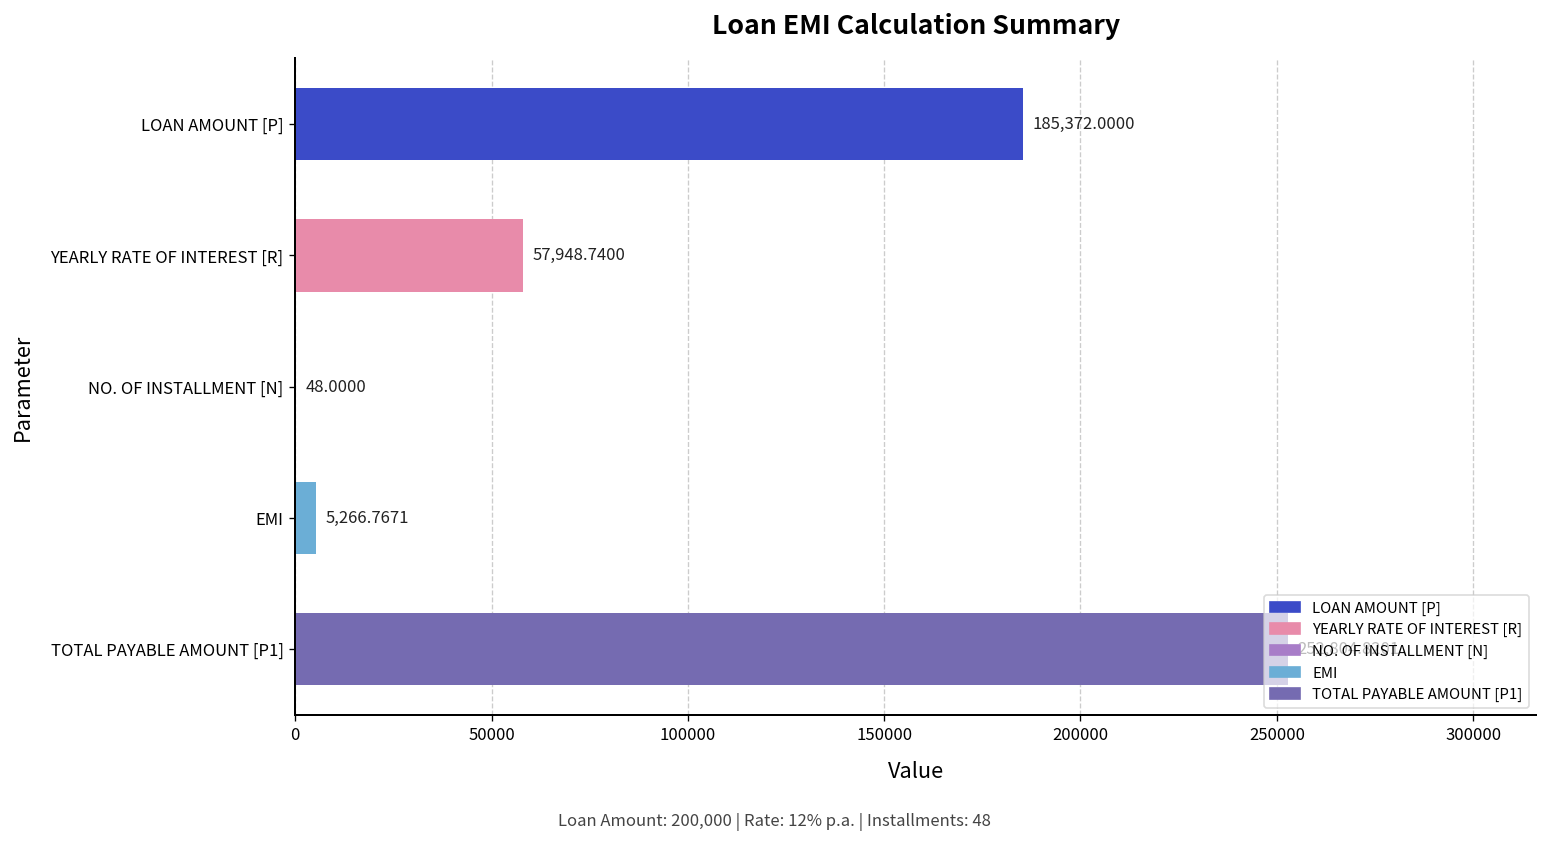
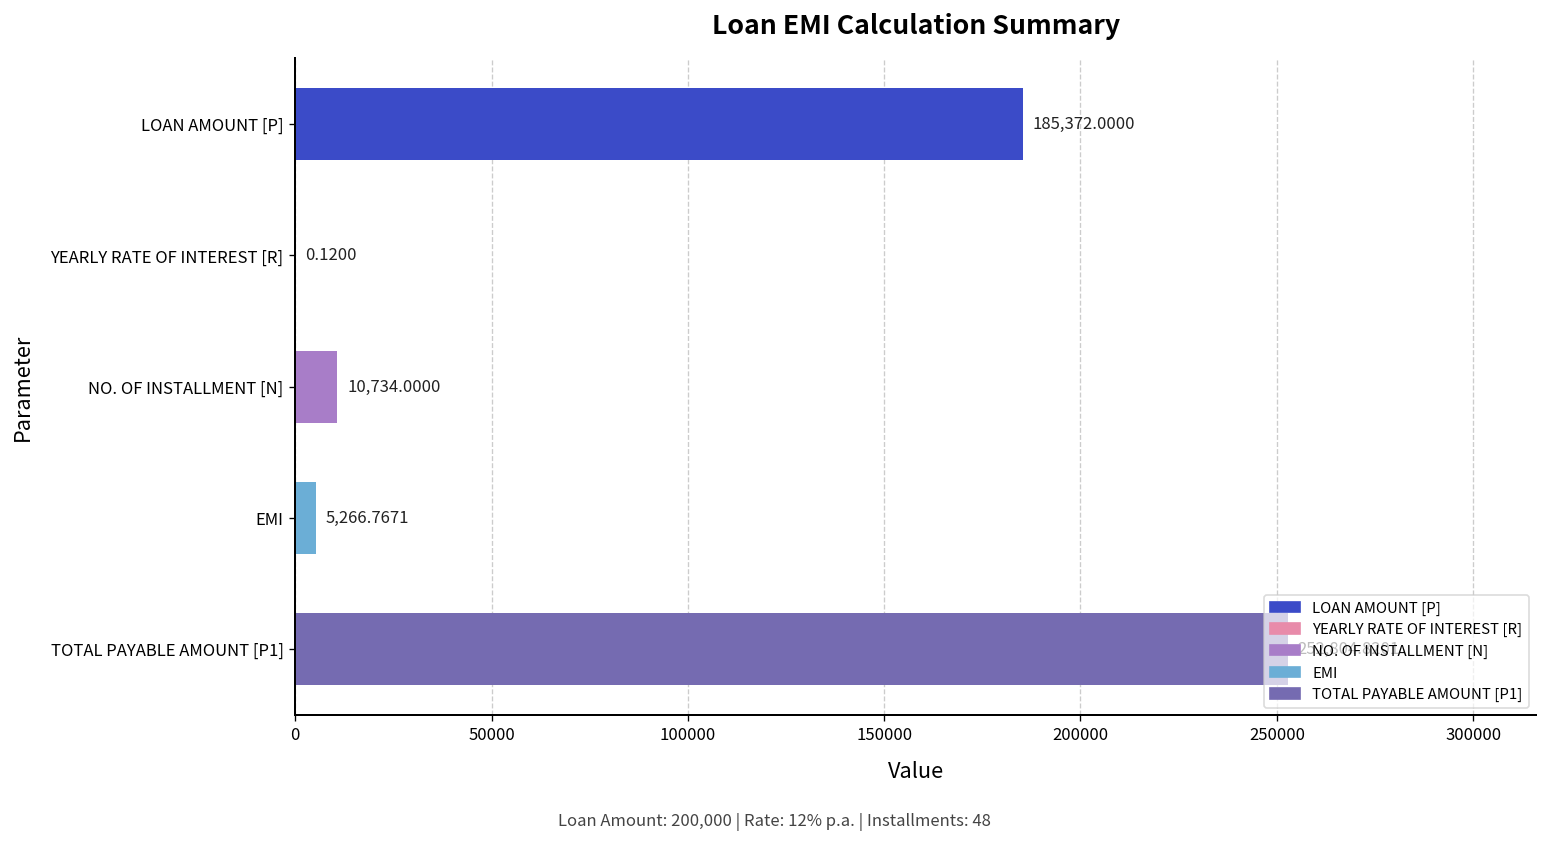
YEARLY RATE OF INTEREST [R]: 57,948.7400 -> 0.1200
NO. OF INSTALLMENT [N]: 48.0000 -> 10,734.0000
